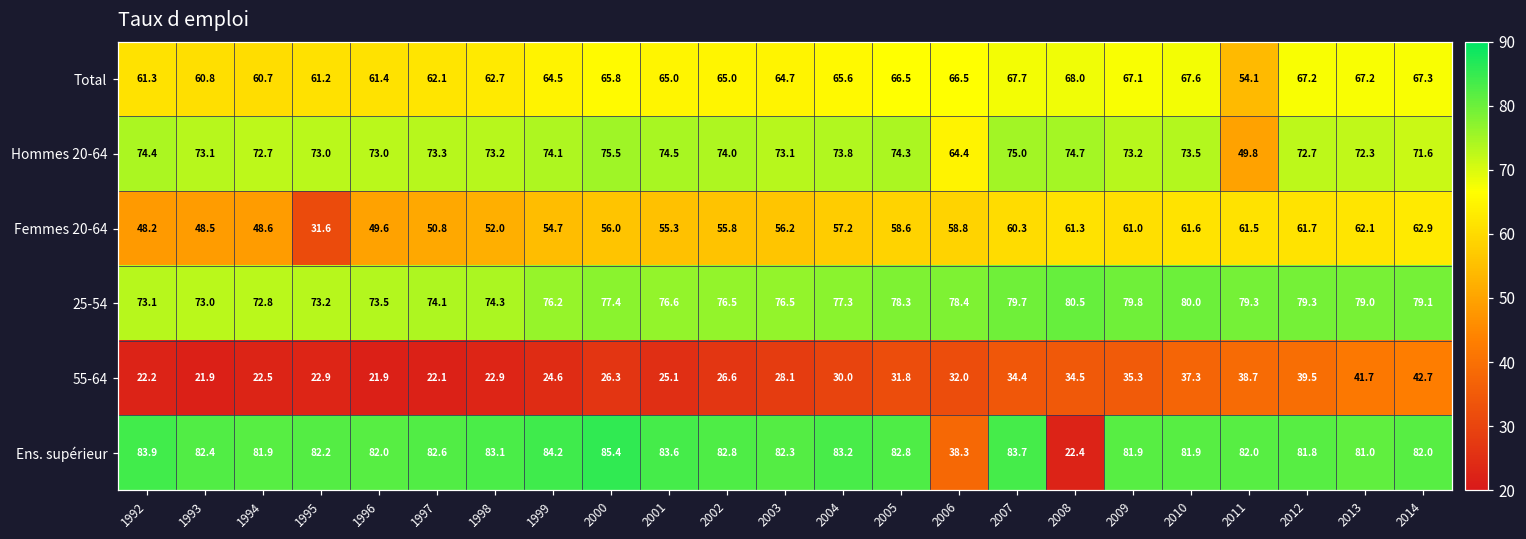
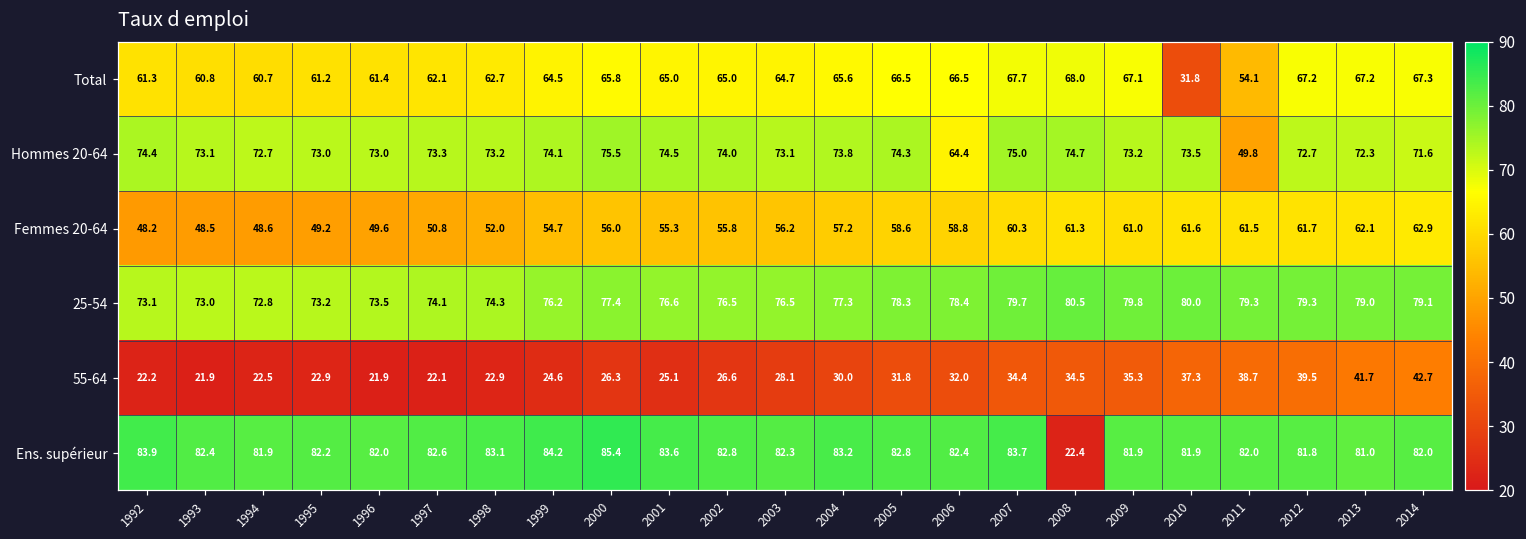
Total, 2010: 67.6 -> 31.8
Femmes 20-64, 1995: 31.6 -> 49.2
Ens. supérieur, 2006: 38.3 -> 82.4
